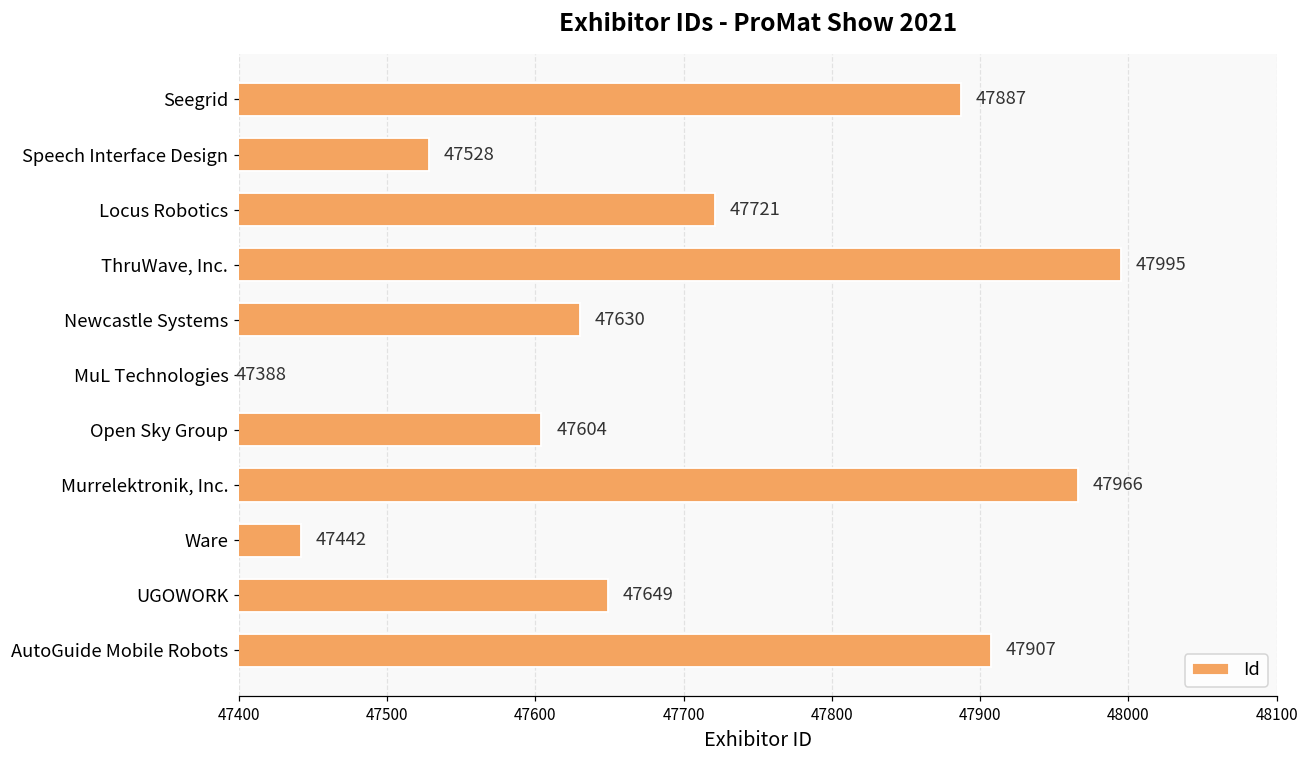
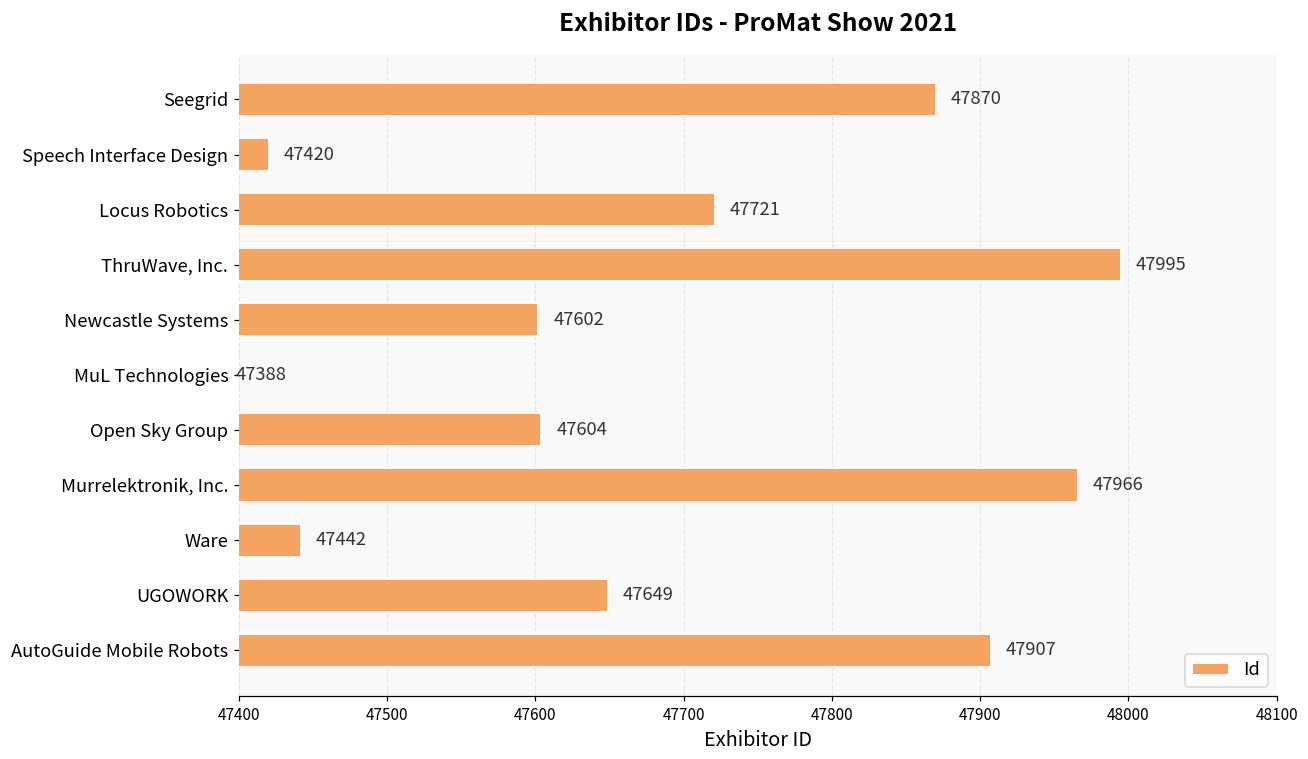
Seegrid: 47887 -> 47870
Speech Interface Design: 47528 -> 47420
Newcastle Systems: 47630 -> 47602
